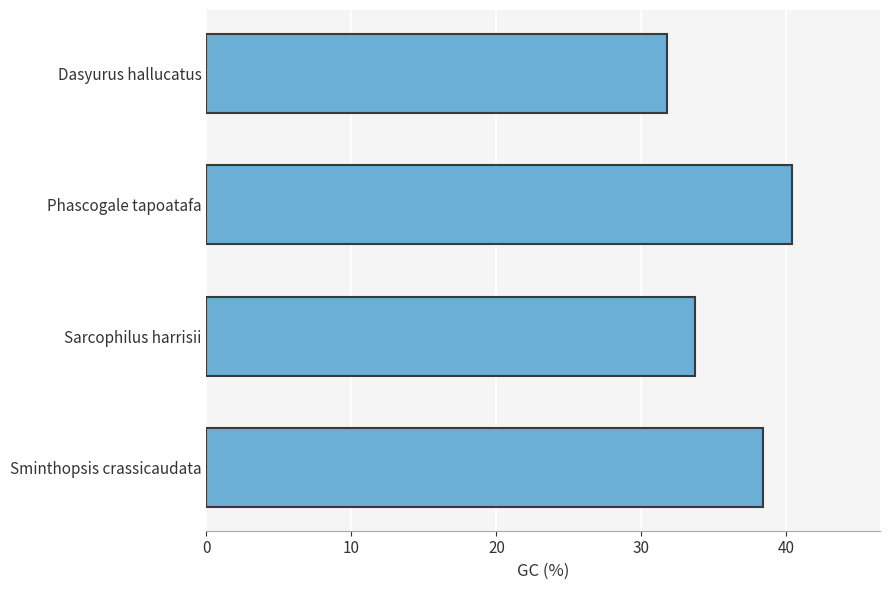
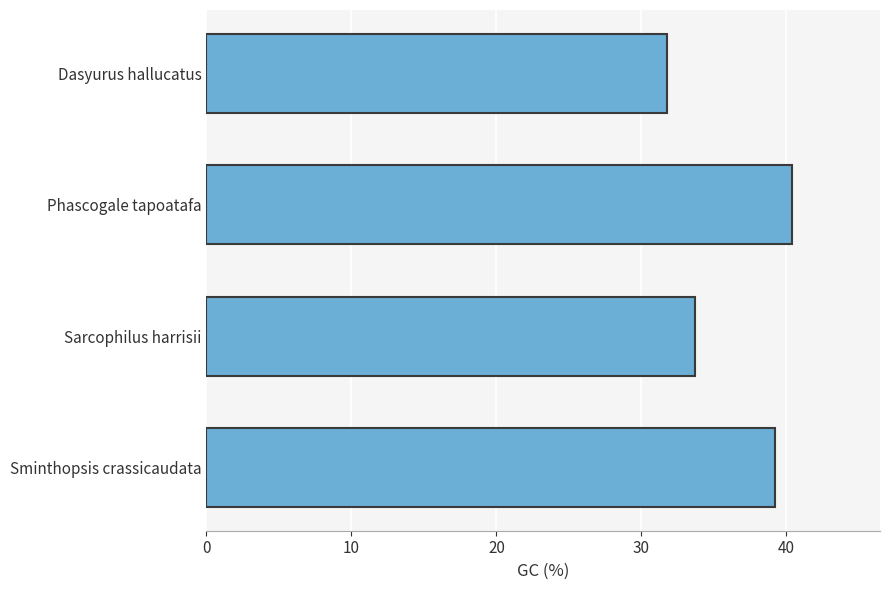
Sminthopsis crassicaudata: 38.4 -> 39.2
